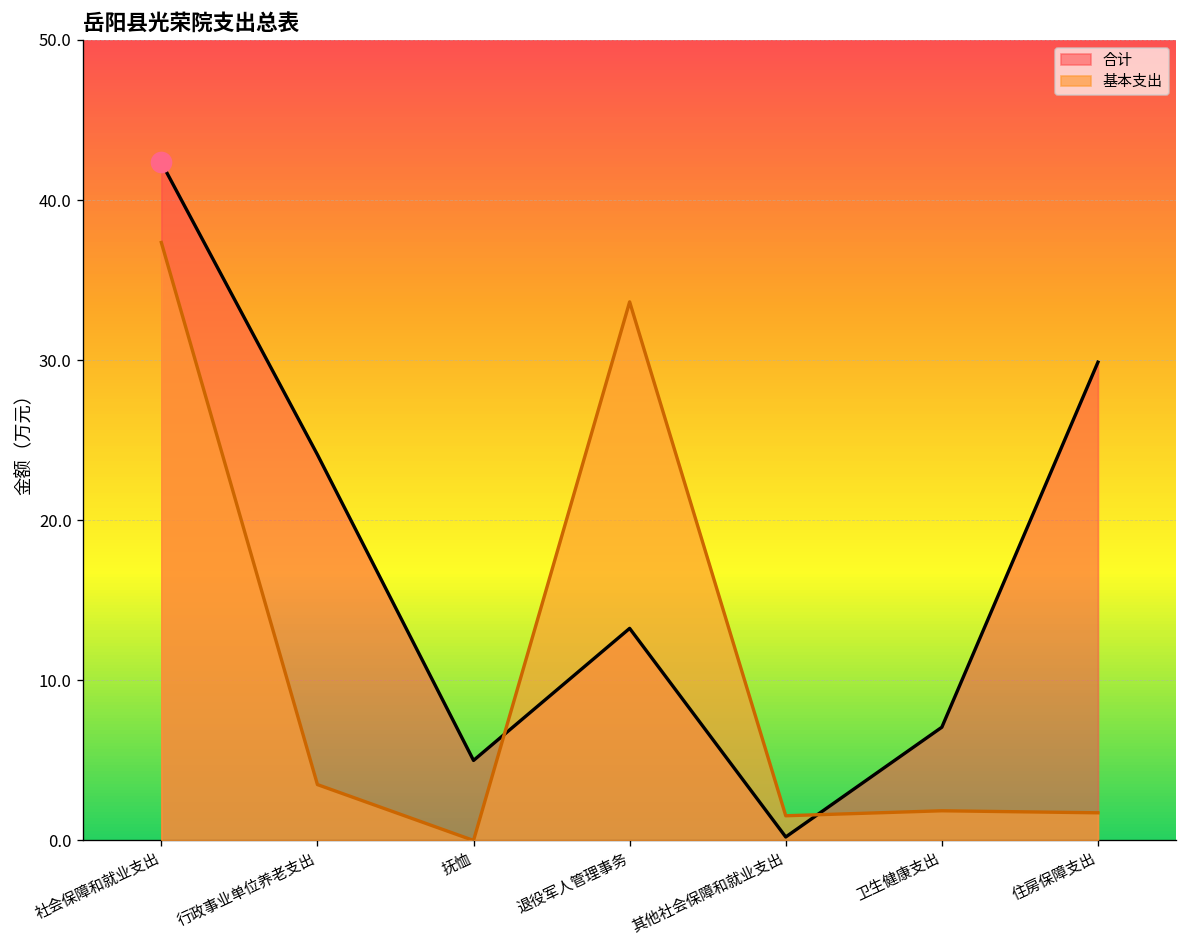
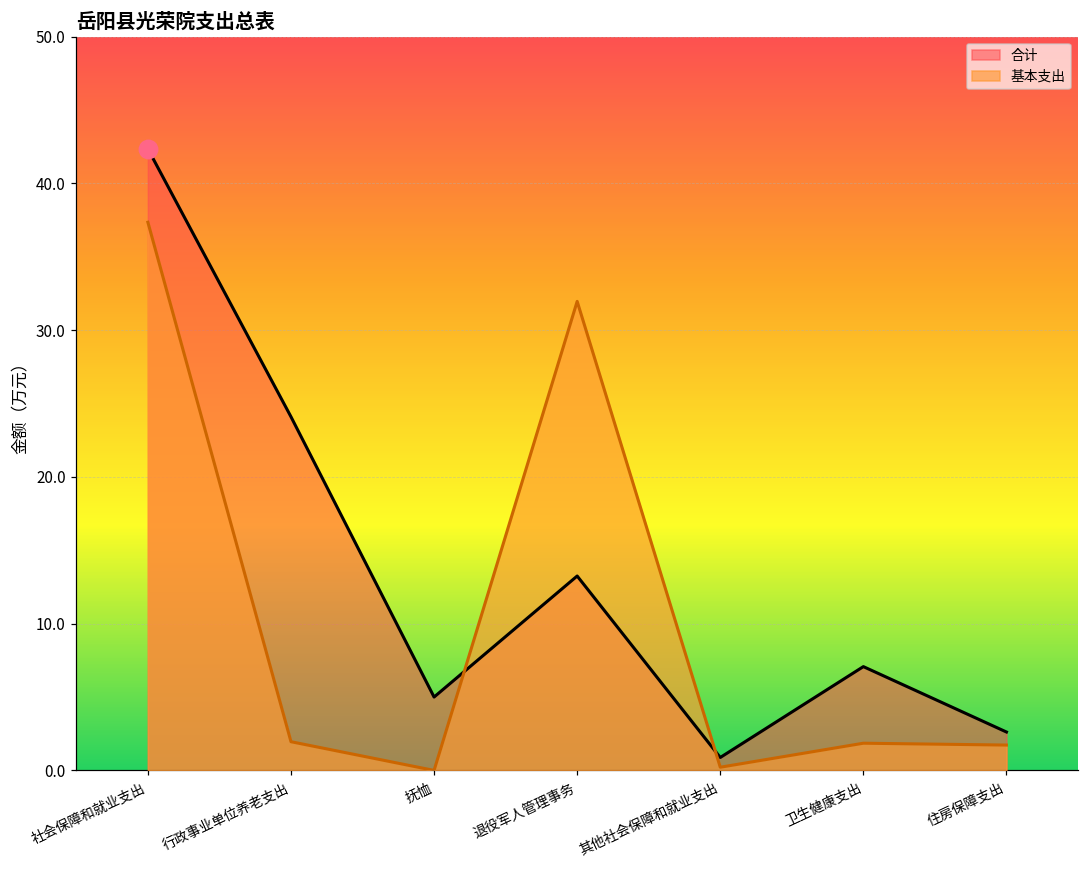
基本支出, 行政事业单位养老支出: 3.5 -> 2.0
基本支出, 退役军人管理事务: 33.6 -> 32.0
合计, 其他社会保障和就业支出: 0.2 -> 0.9
基本支出, 其他社会保障和就业支出: 1.5 -> 0.2
合计, 住房保障支出: 29.9 -> 2.6
